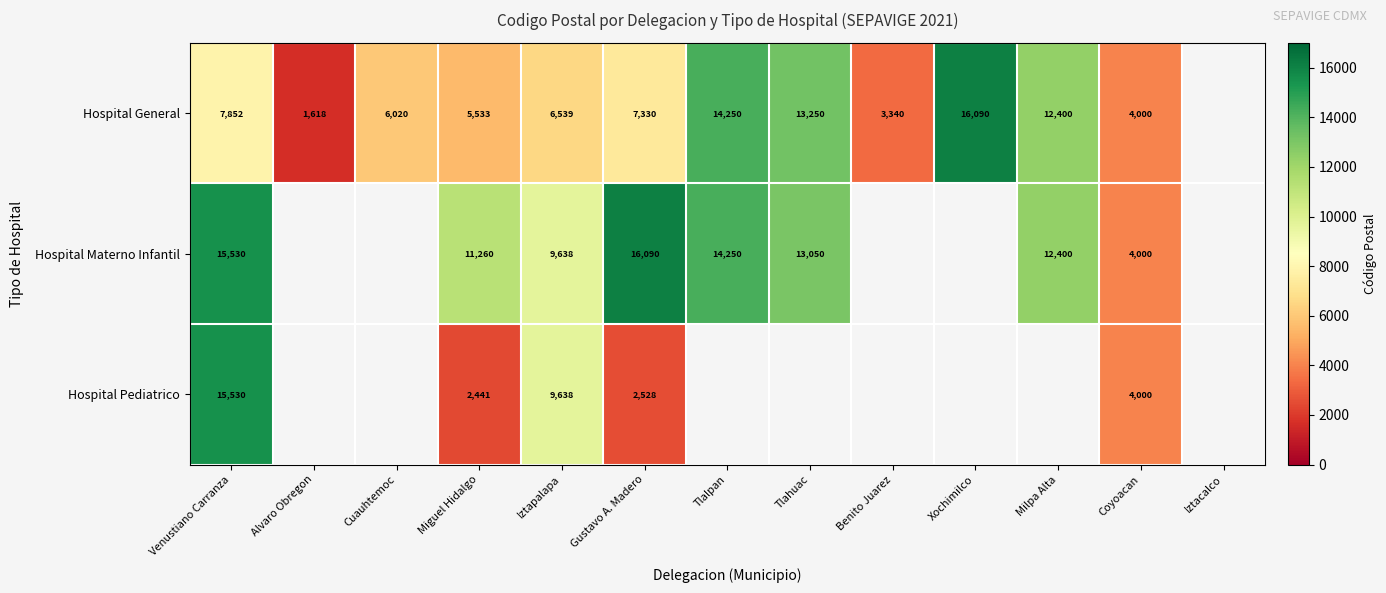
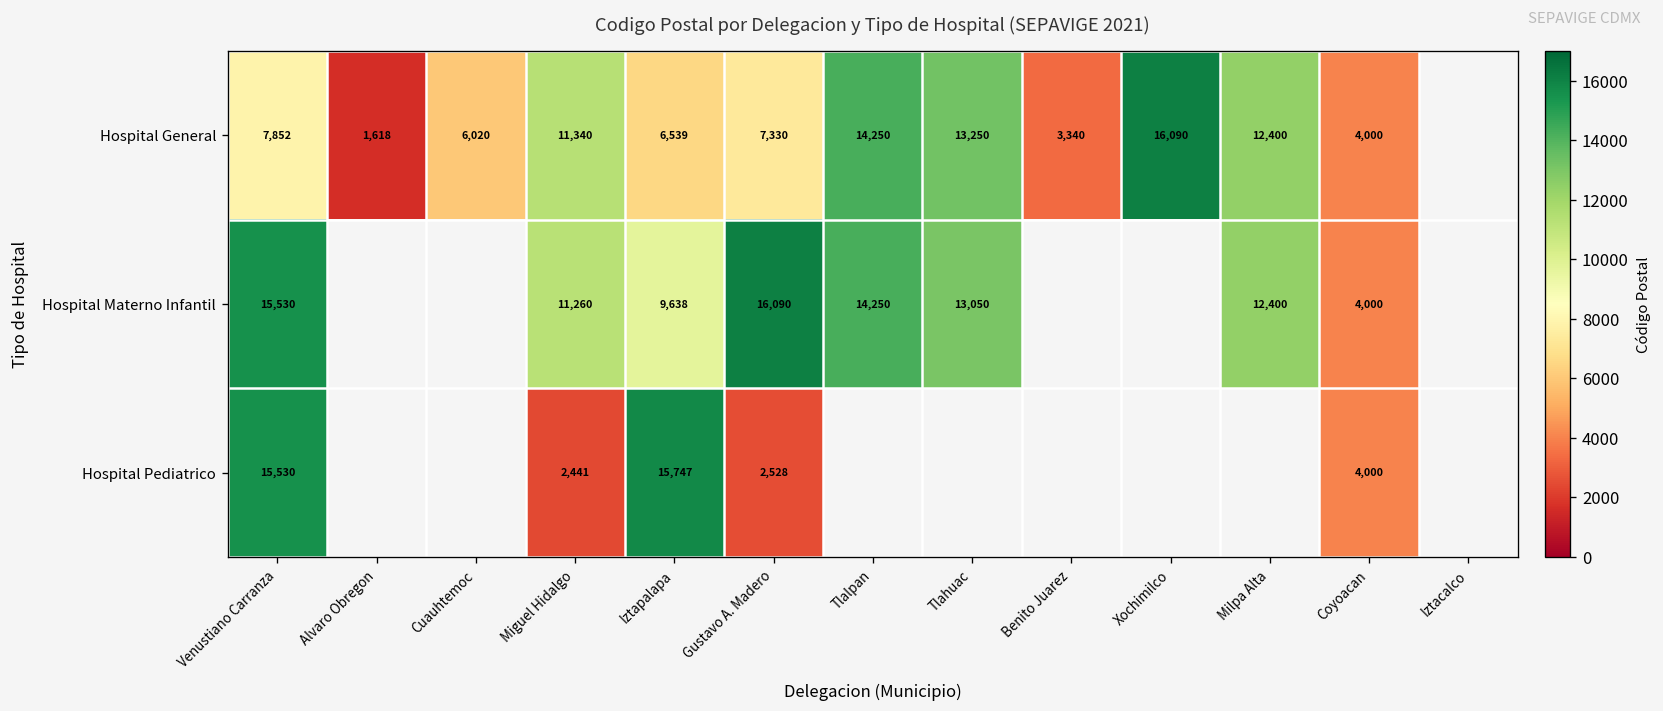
Hospital General, Miguel Hidalgo: 5,533 -> 11,340
Hospital Pediatrico, Iztapalapa: 9,638 -> 15,747
